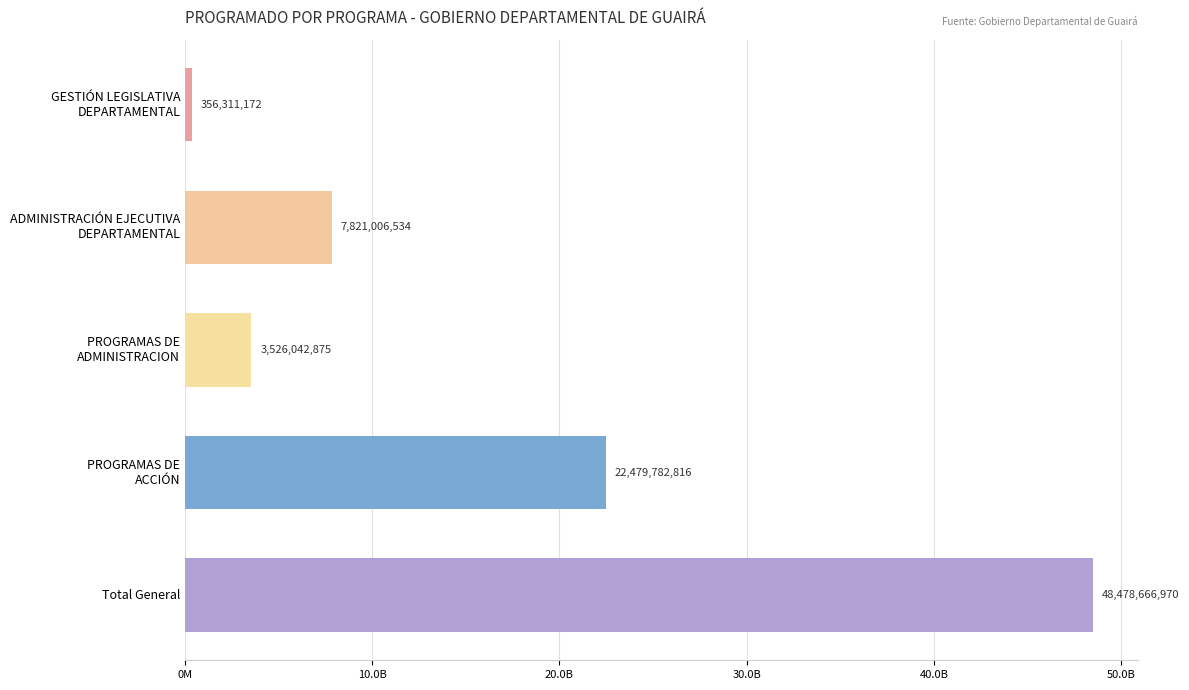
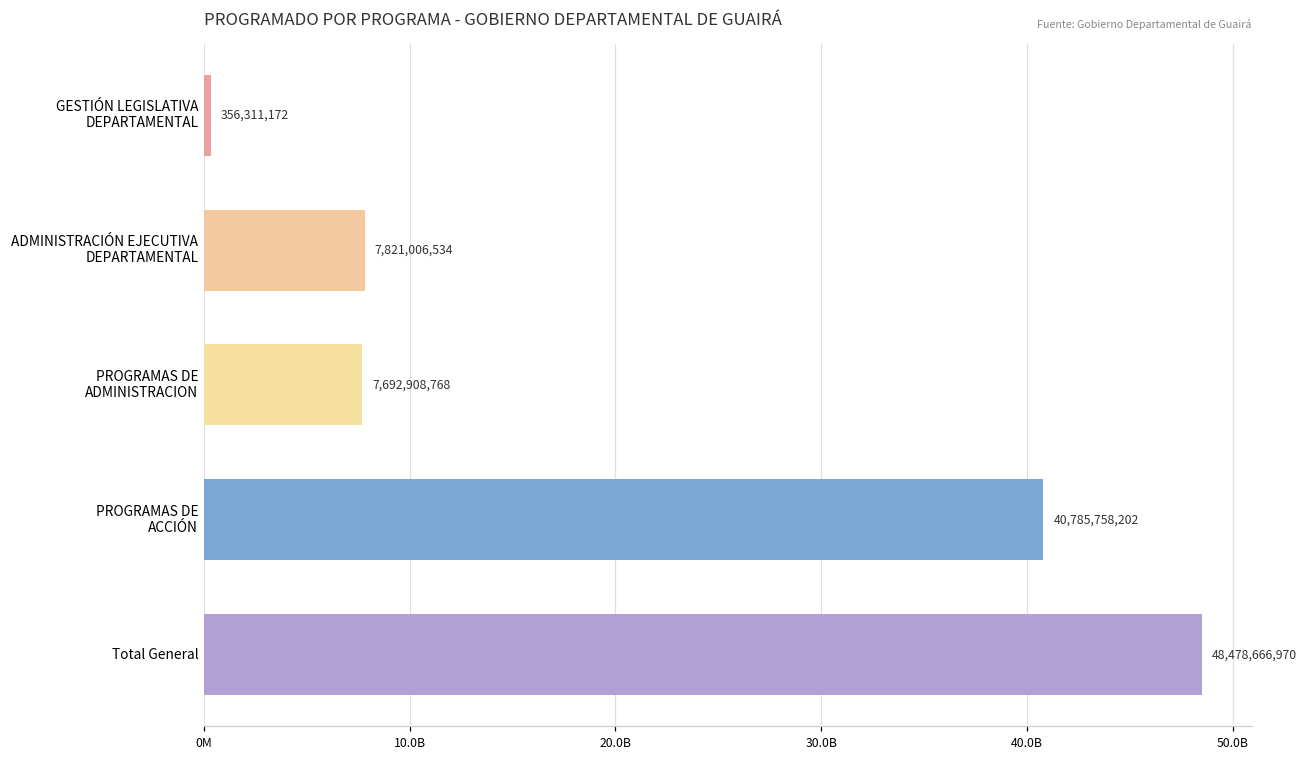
PROGRAMAS DE ADMINISTRACION: 3,526,042,875 -> 7,692,908,768
PROGRAMAS DE ACCIÓN: 22,479,782,816 -> 40,785,758,202
